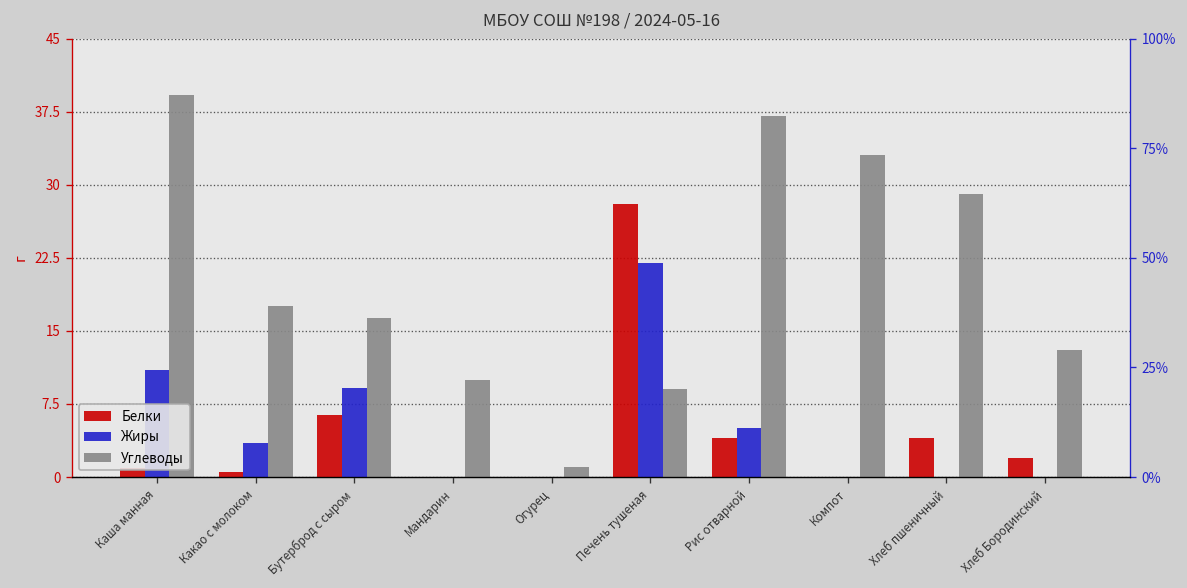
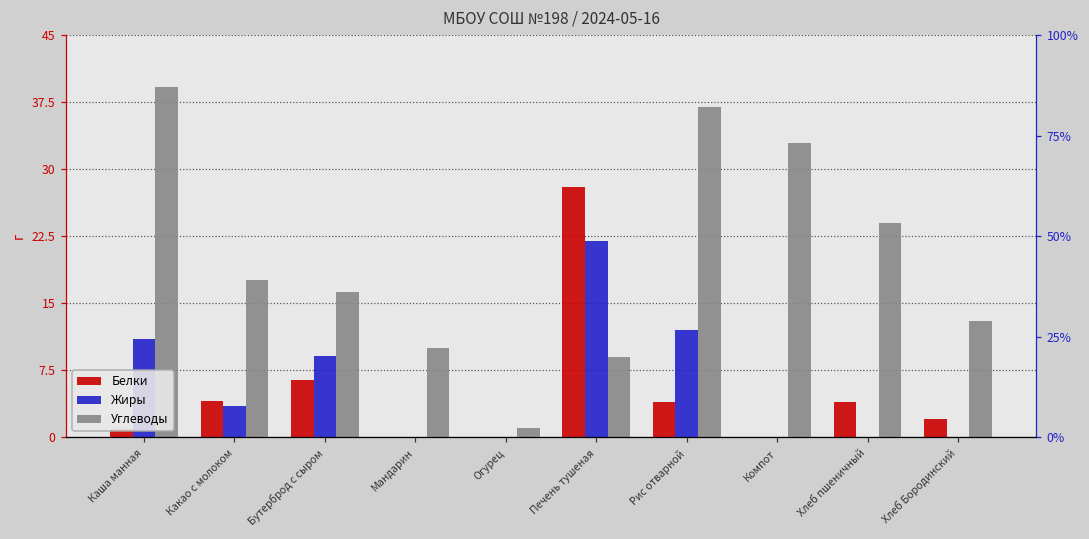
Белки, Какао с молоком: 1 -> 4
Жиры, Рис отварной: 5 -> 12
Углеводы, Хлеб пшеничный: 29 -> 24
